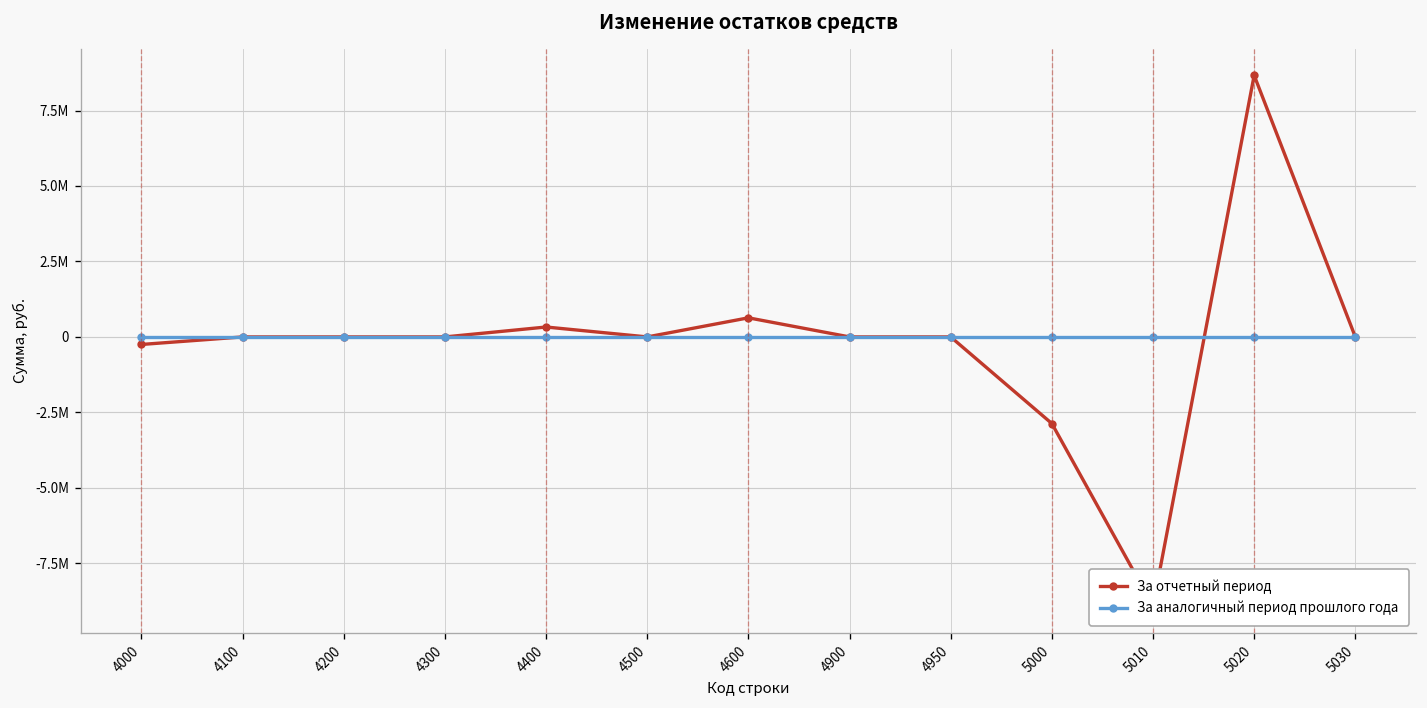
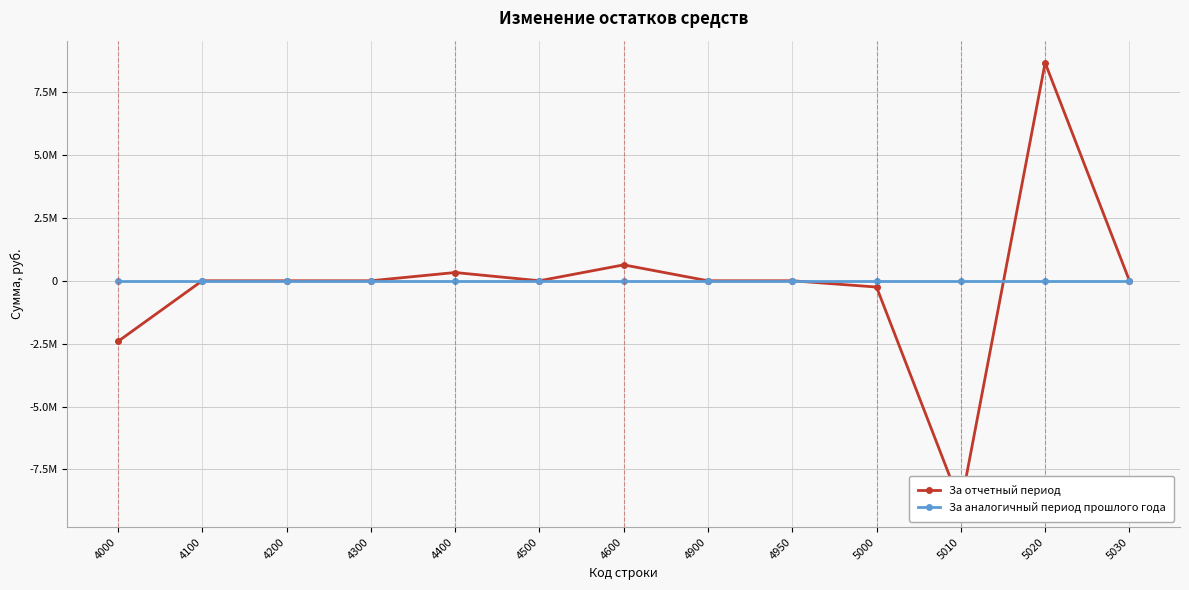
За отчетный период, 4000: -200000 -> -2400000
За отчетный период, 5000: -2900000 -> -200000
